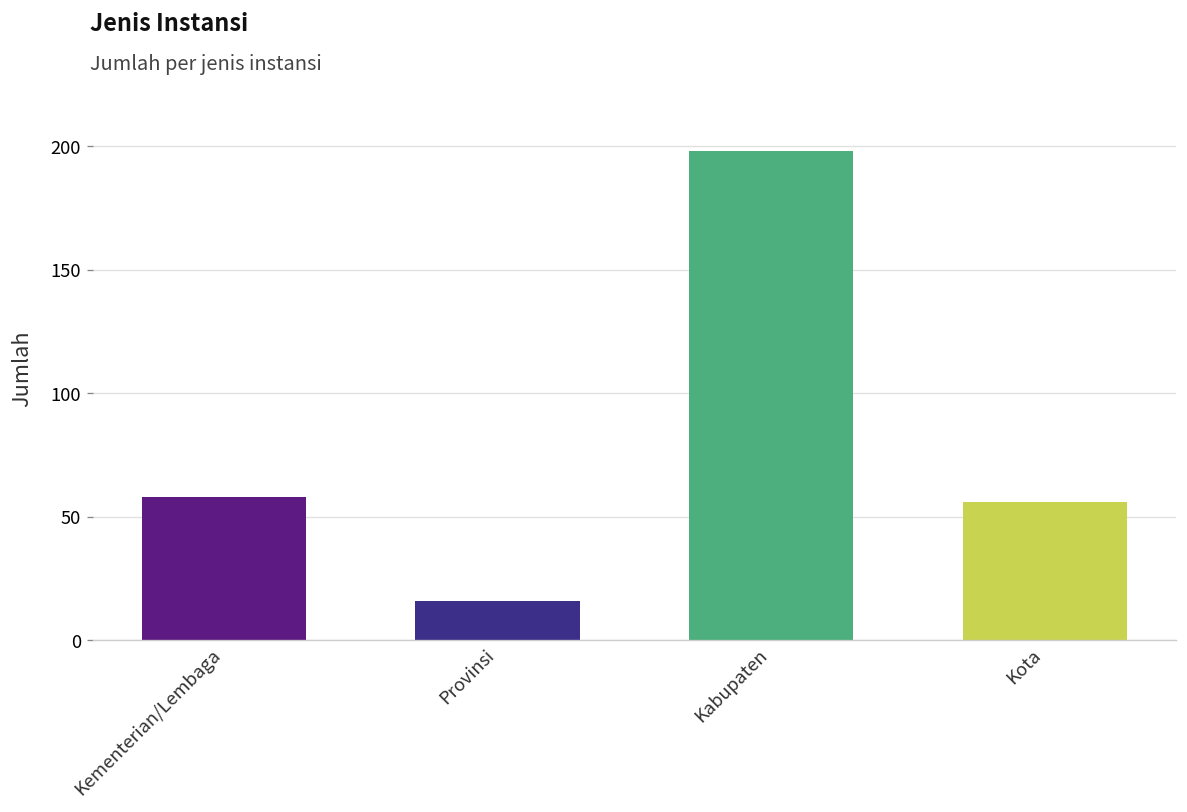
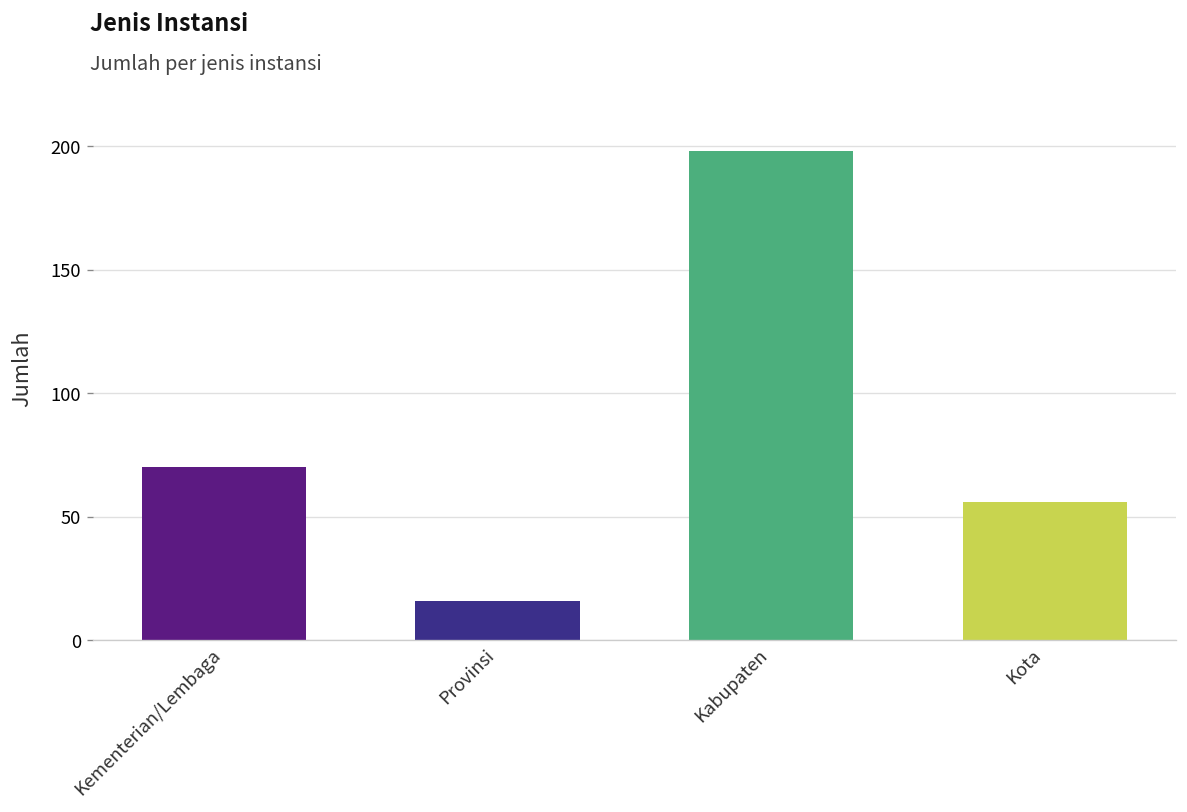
Kementerian/Lembaga: 58 -> 70
